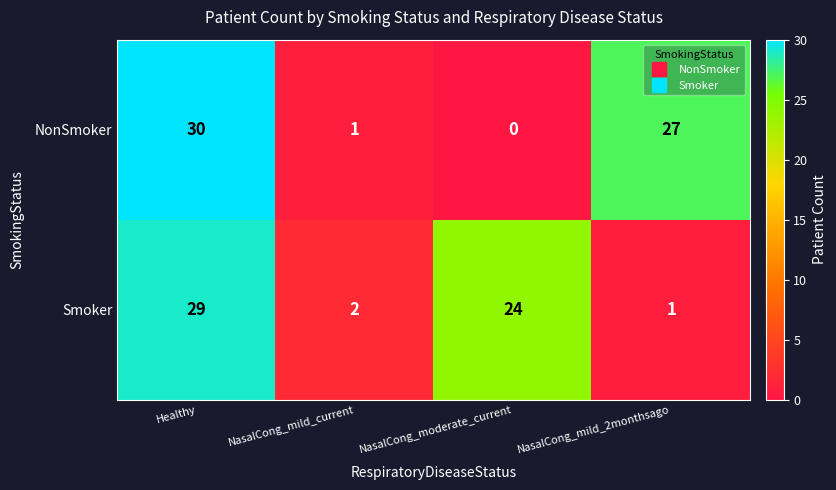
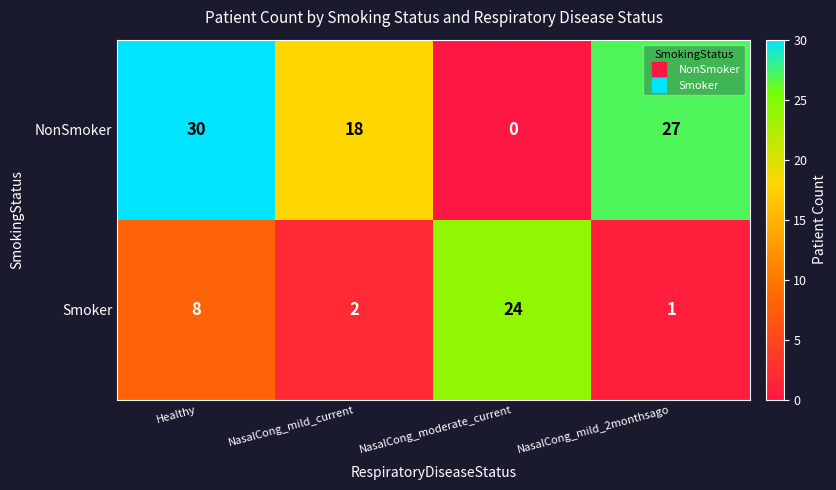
NonSmoker, NasalCong_mild_current: 1 -> 18
Smoker, Healthy: 29 -> 8
